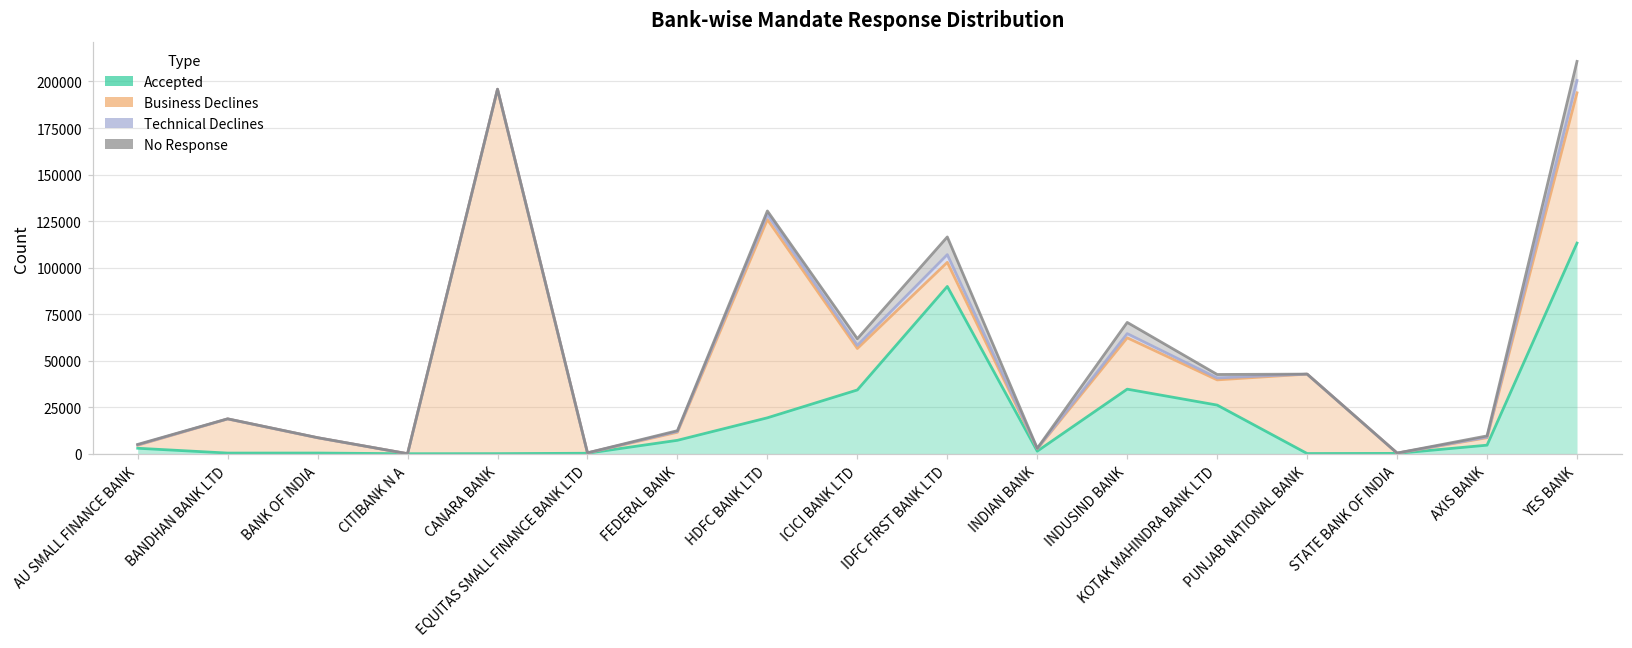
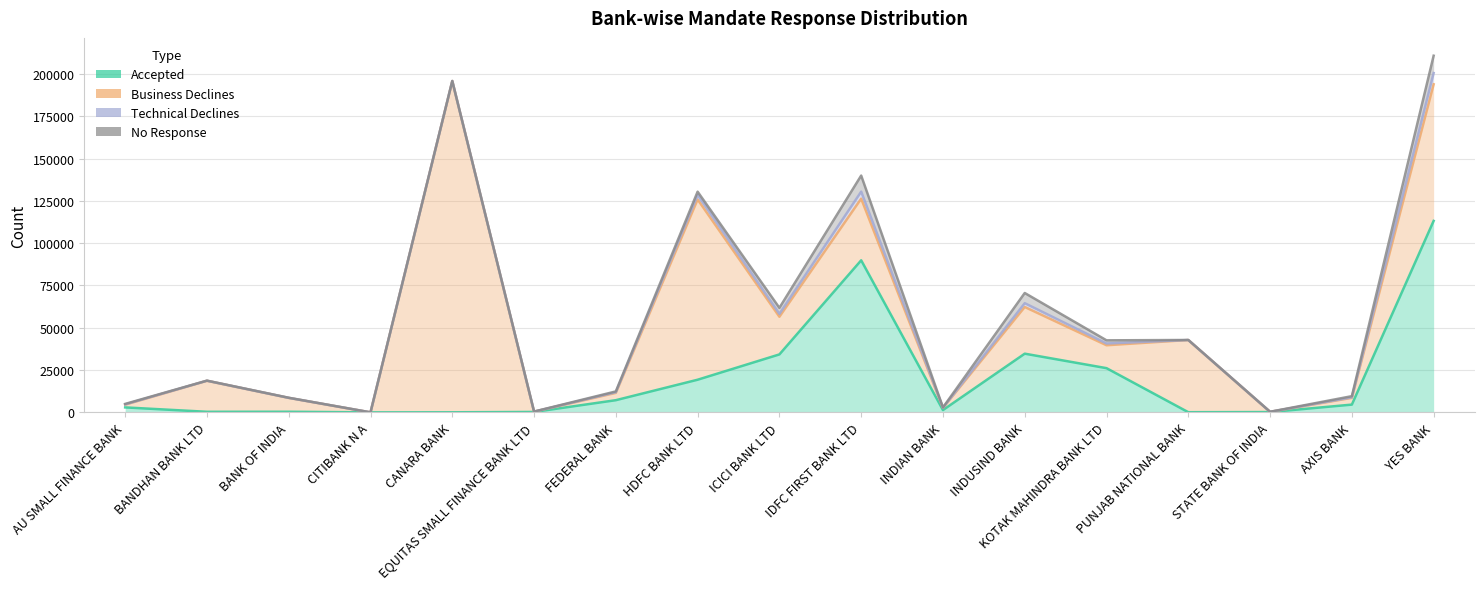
Business Declines, IDFC FIRST BANK LTD: 13000 -> 36000
